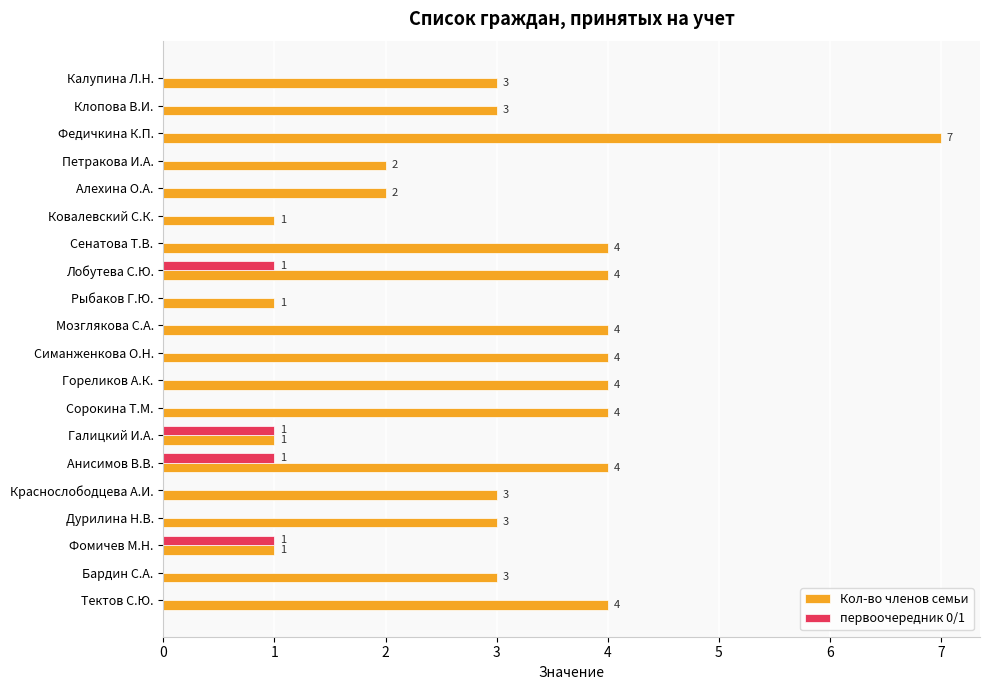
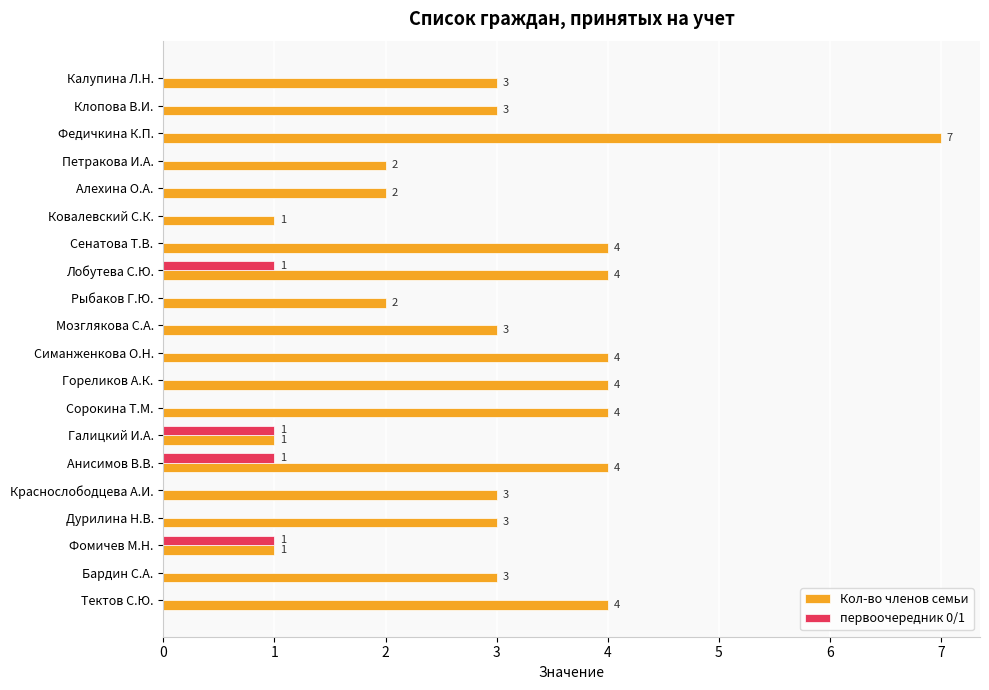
Кол-во членов семьи, Рыбаков Г.Ю.: 1 -> 2
Кол-во членов семьи, Мозглякова С.А.: 4 -> 3
